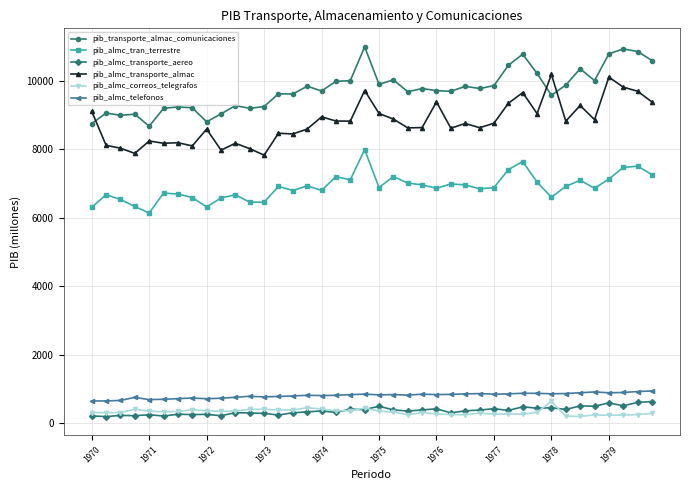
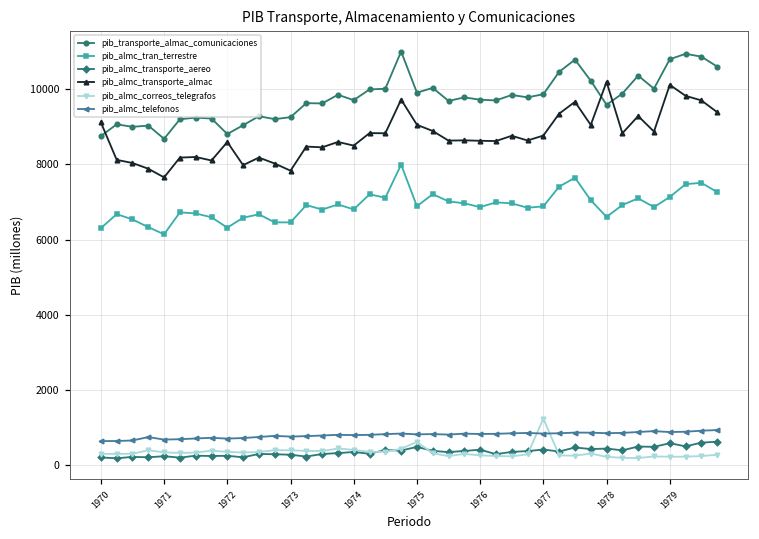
pib_almc_transporte_almac, 1971: 8200 -> 7700
pib_almc_transporte_almac, 1974: 9000 -> 8500
pib_almc_correos_telegrafos, 1975: 300 -> 600
pib_almc_transporte_almac, 1976: 9400 -> 8600
pib_almc_correos_telegrafos, 1977: 300 -> 1200
pib_almc_correos_telegrafos, 1978: 600 -> 200
